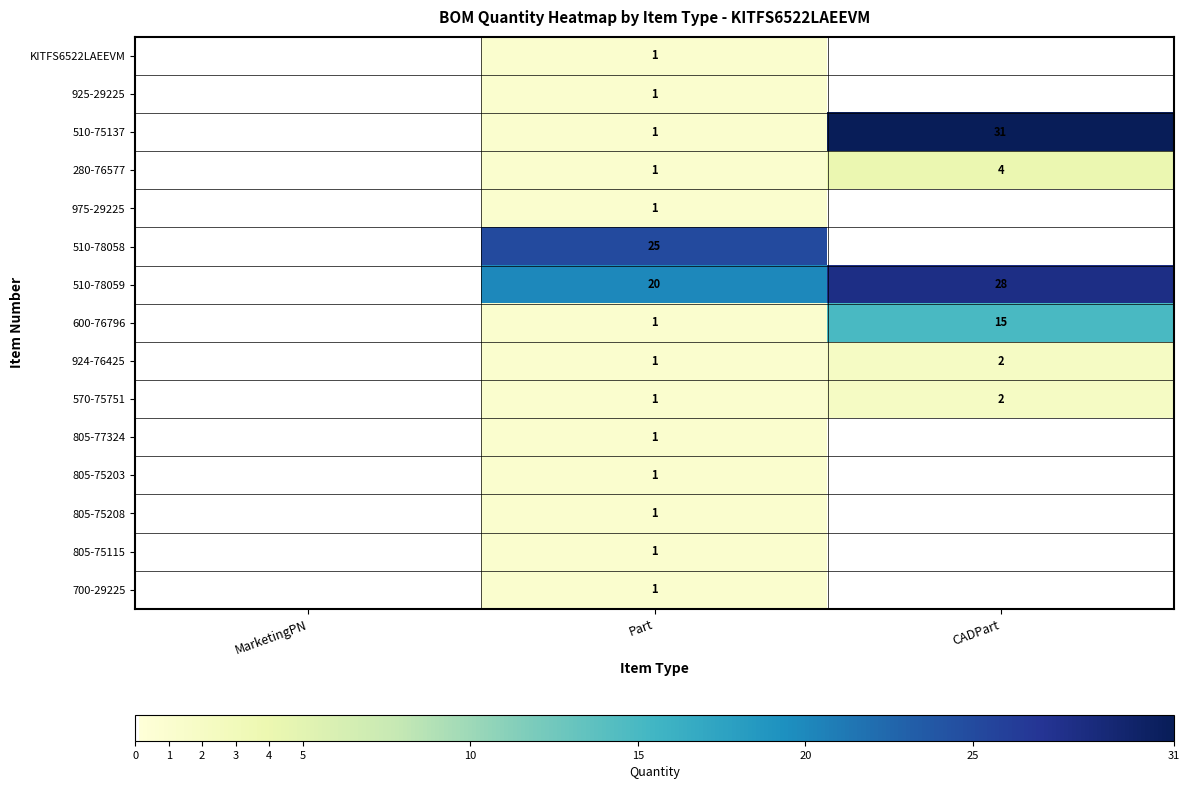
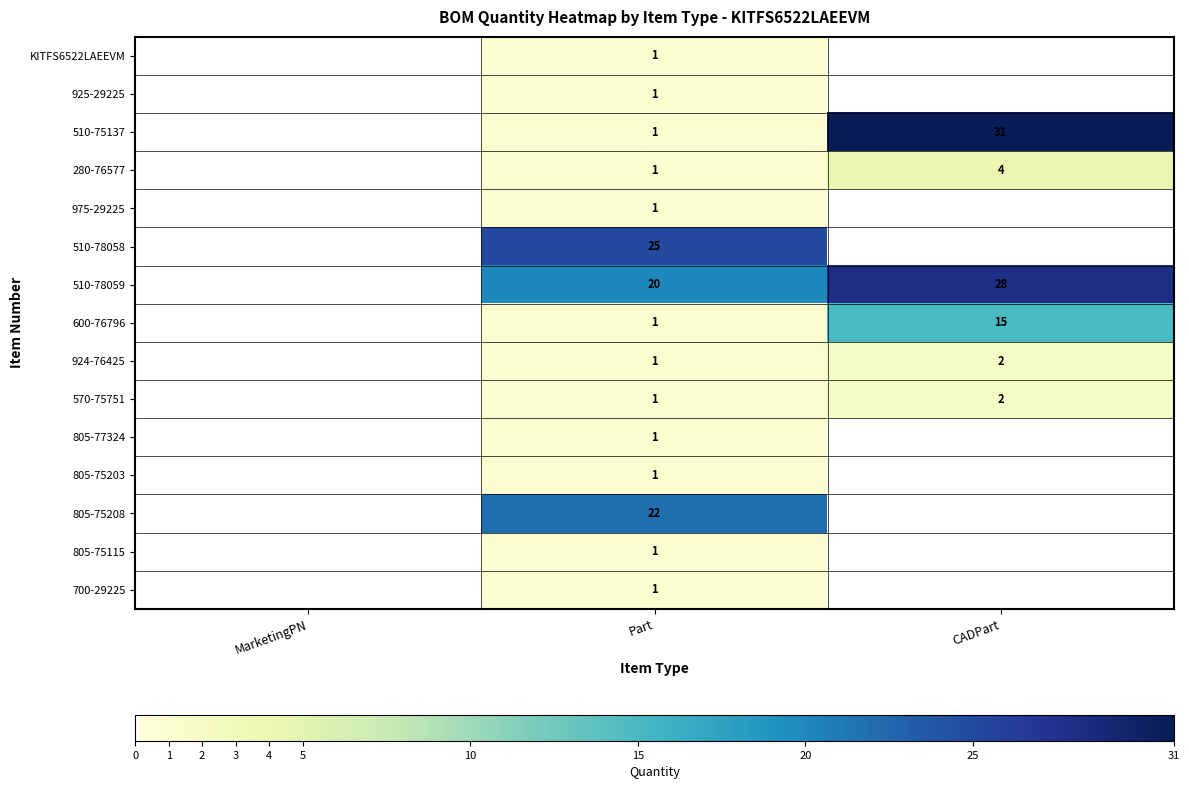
805-75208, Part: 1 -> 22
